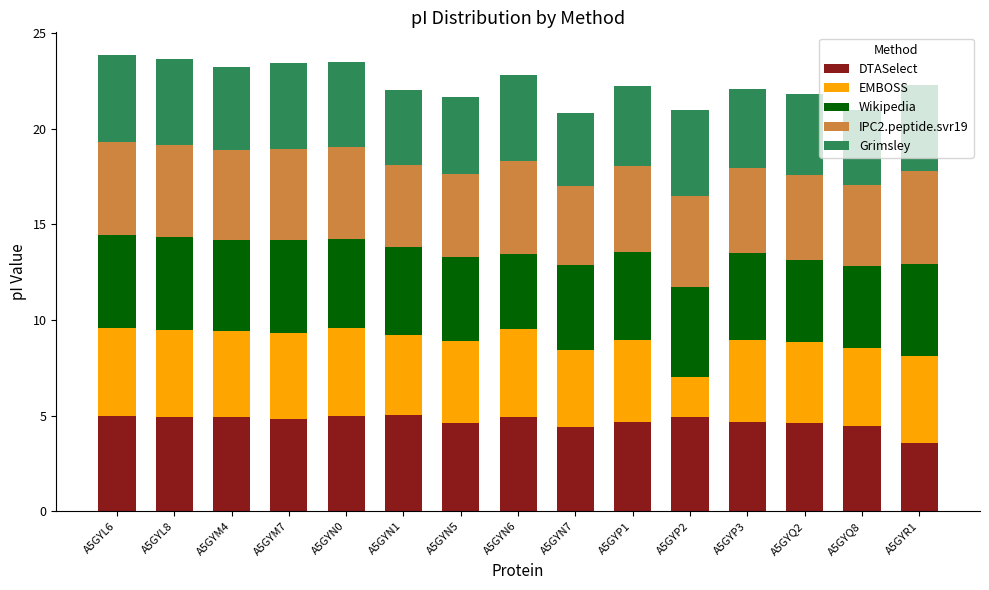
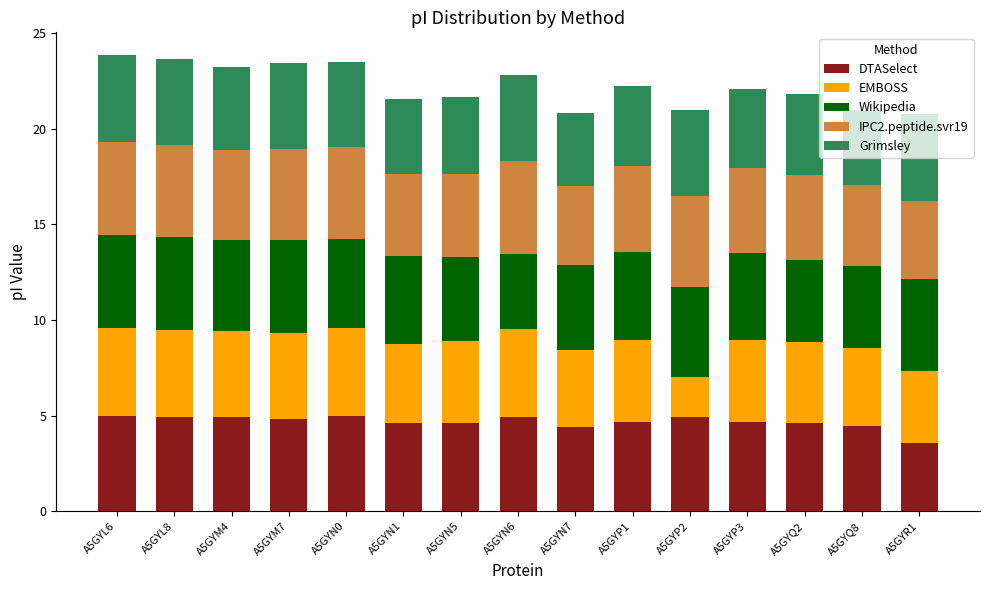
DTASelect, A5GYN1: 5.0 -> 4.6
EMBOSS, A5GYR1: 4.5 -> 3.8
IPC2.peptide.svr19, A5GYR1: 4.9 -> 4.1
